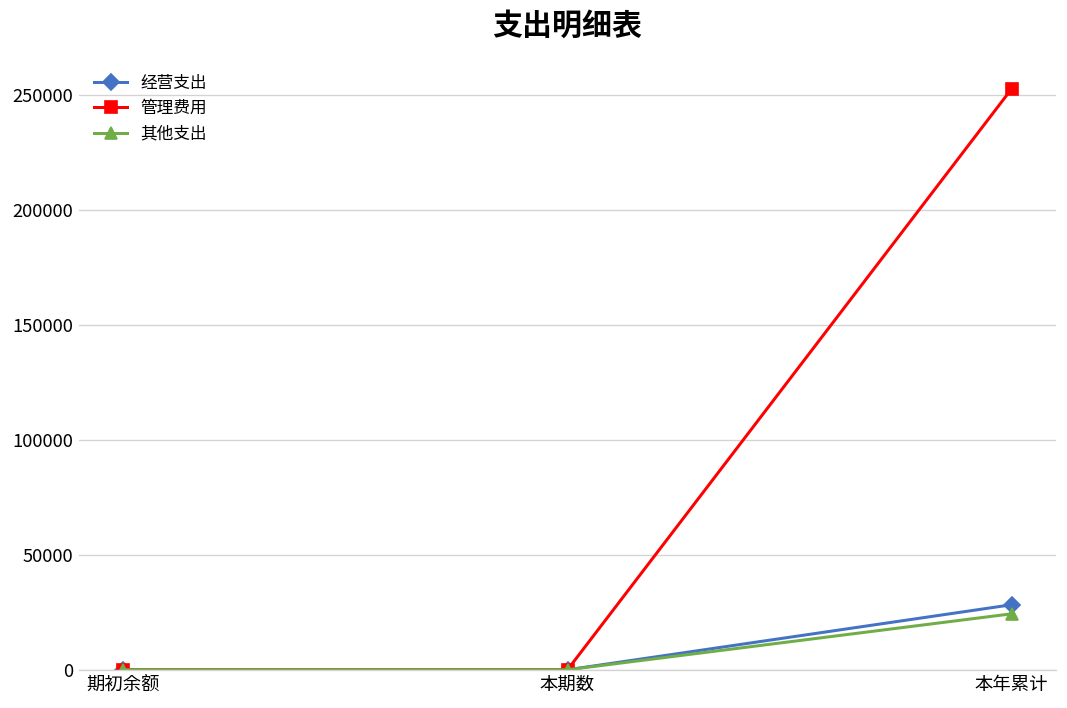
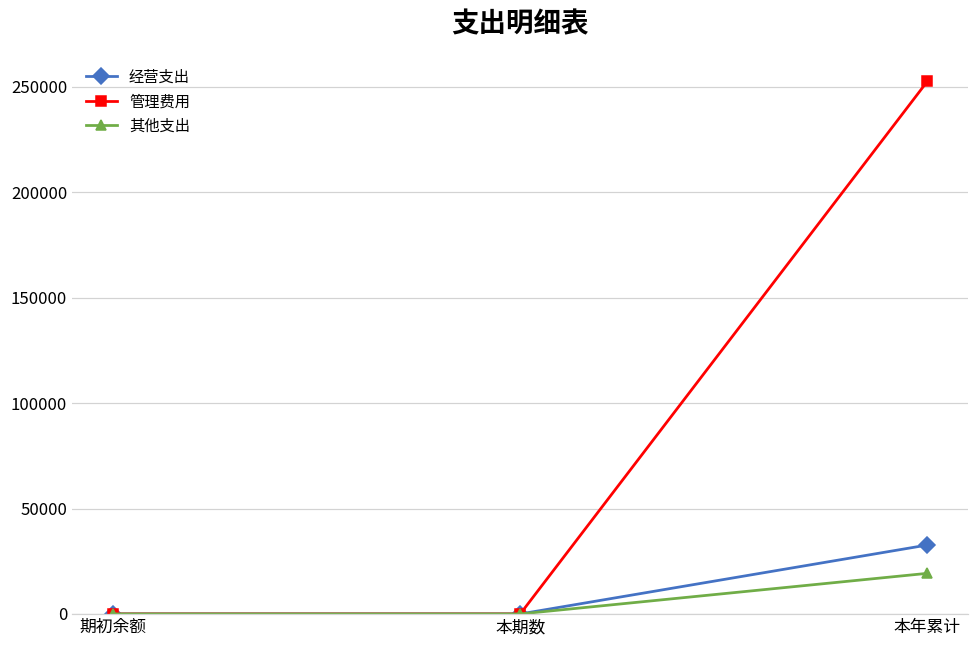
经营支出, 本年累计: 28000 -> 33000
其他支出, 本年累计: 24000 -> 19000
